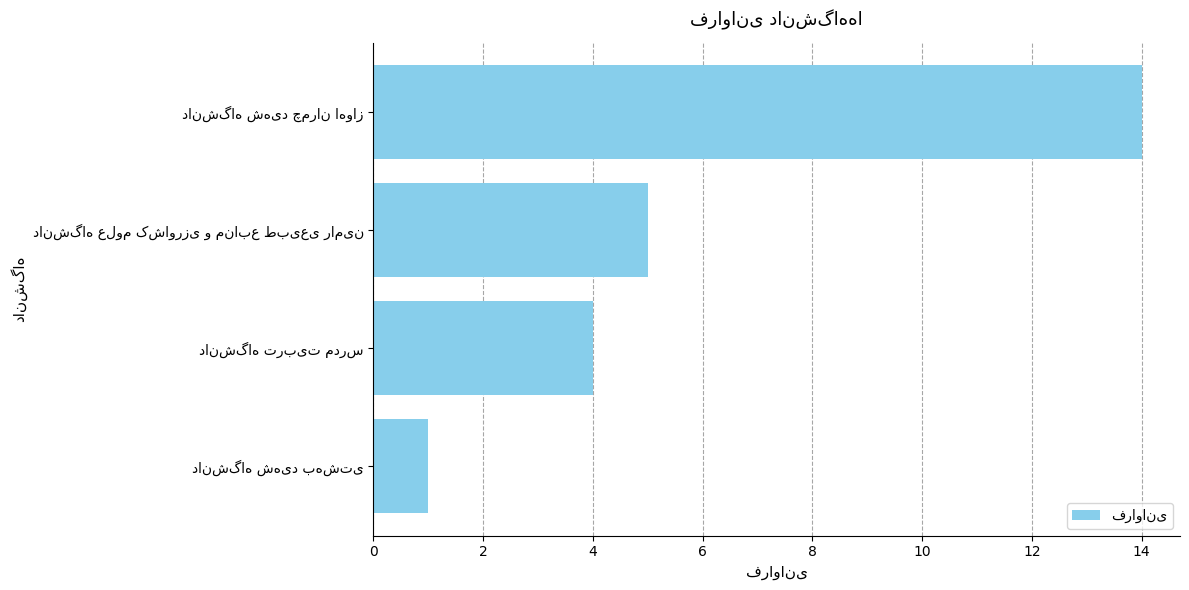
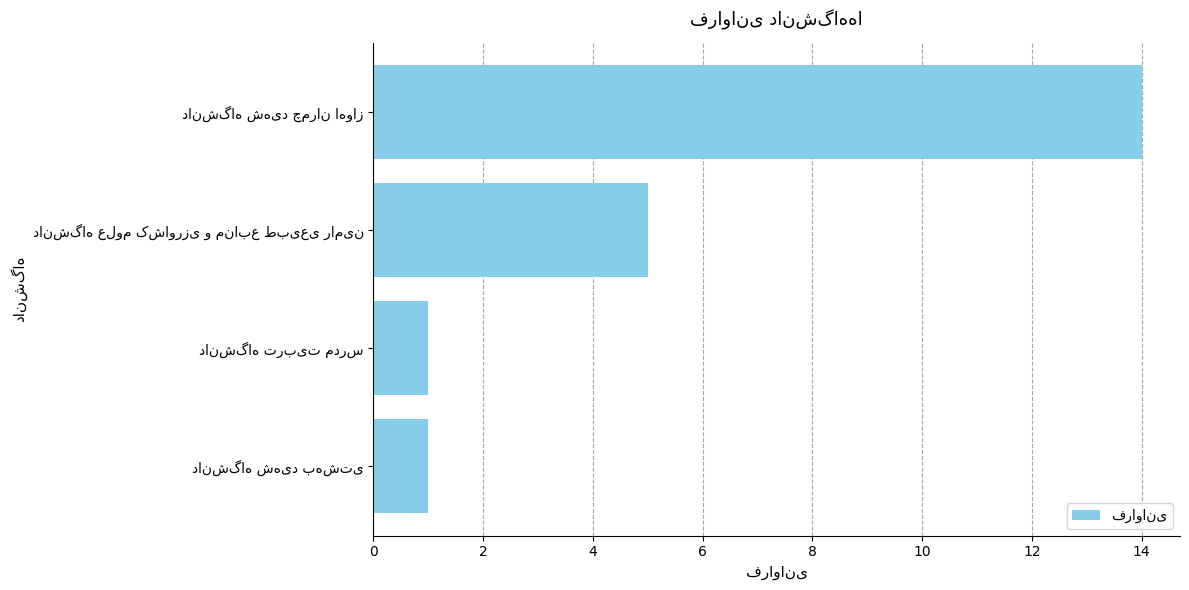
دانشگاه تربیت مدرس: 4 -> 1
